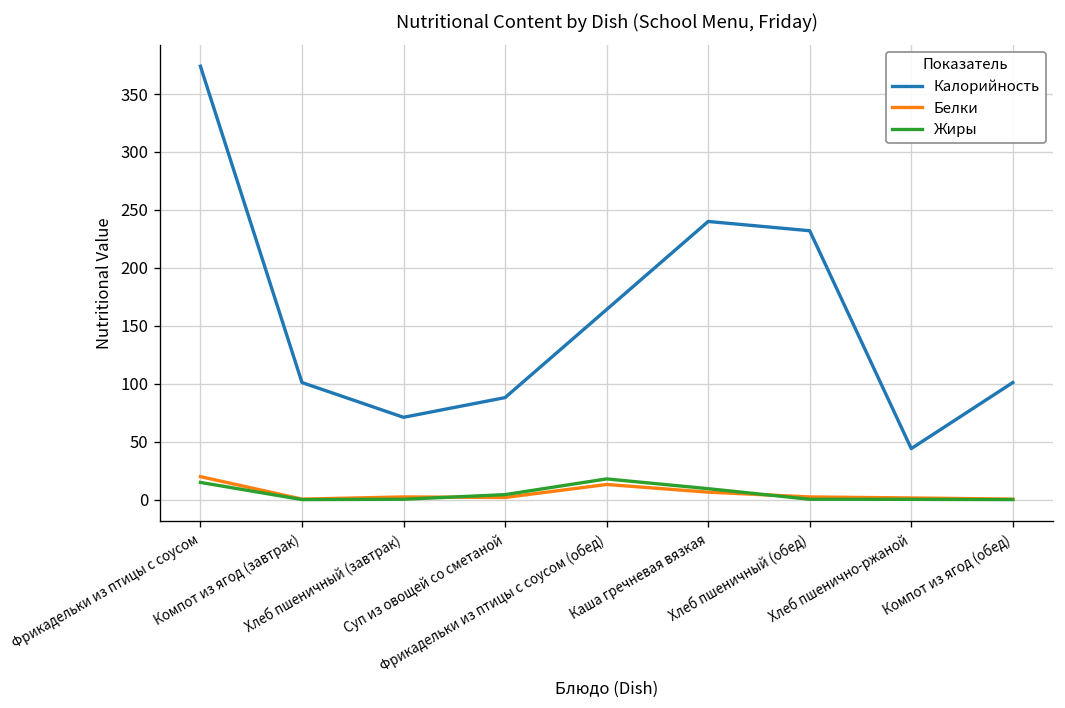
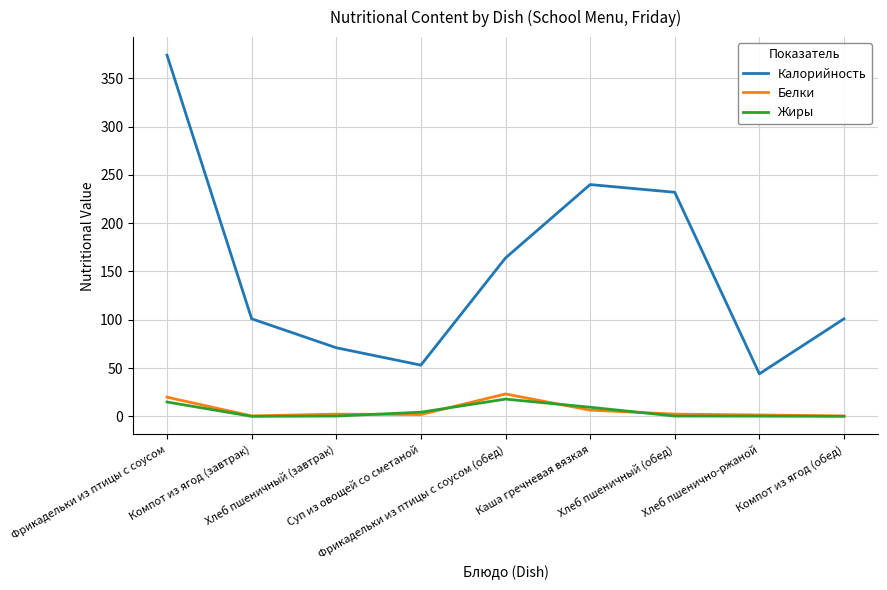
Калорийность, Суп из овощей со сметаной: 90 -> 50
Белки, Фрикадельки из птицы с соусом (обед): 10 -> 20
